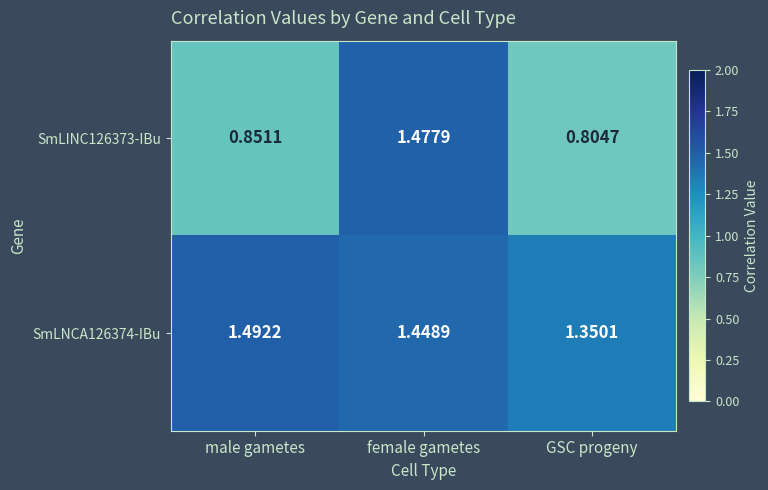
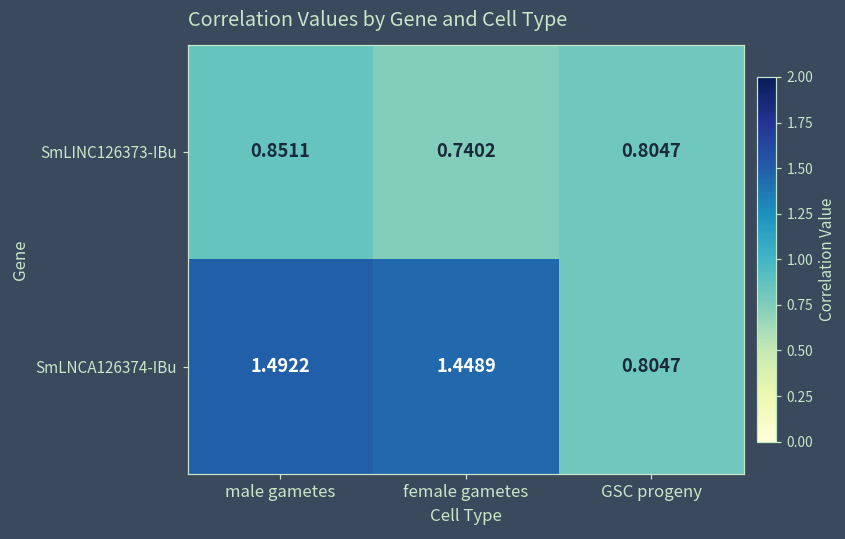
SmLINC126373-IBu, female gametes: 1.4779 -> 0.7402
SmLNCA126374-IBu, GSC progeny: 1.3501 -> 0.8047
